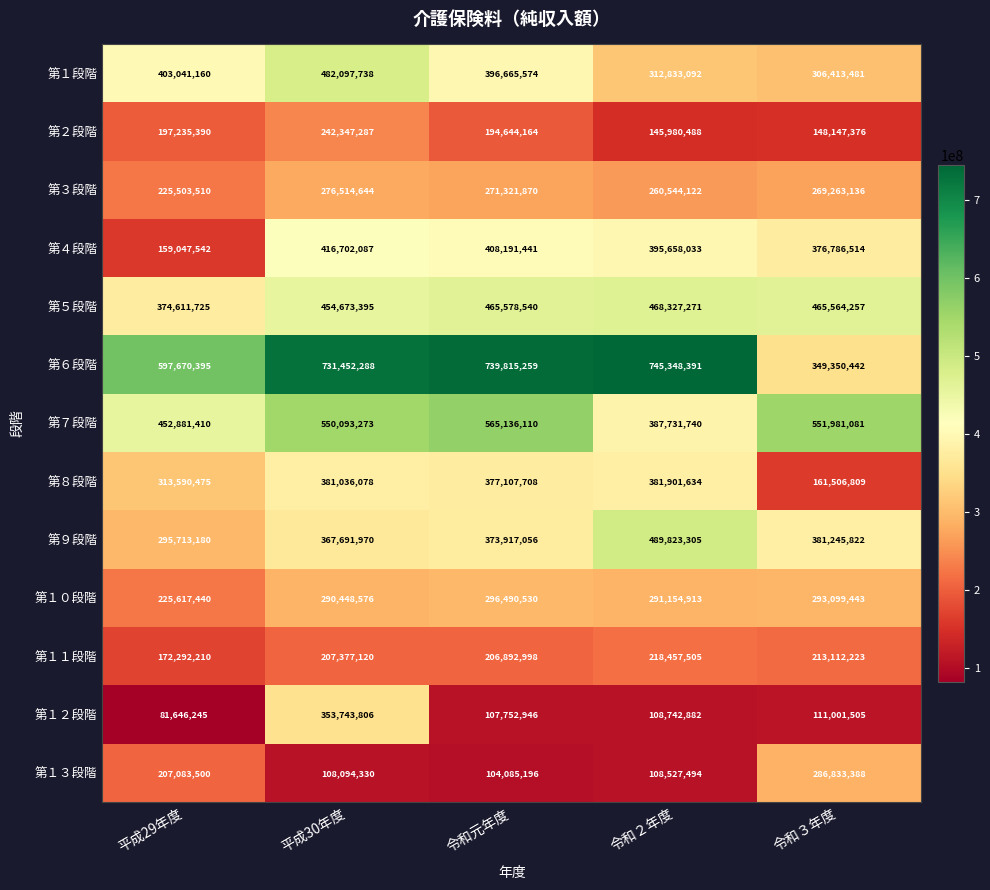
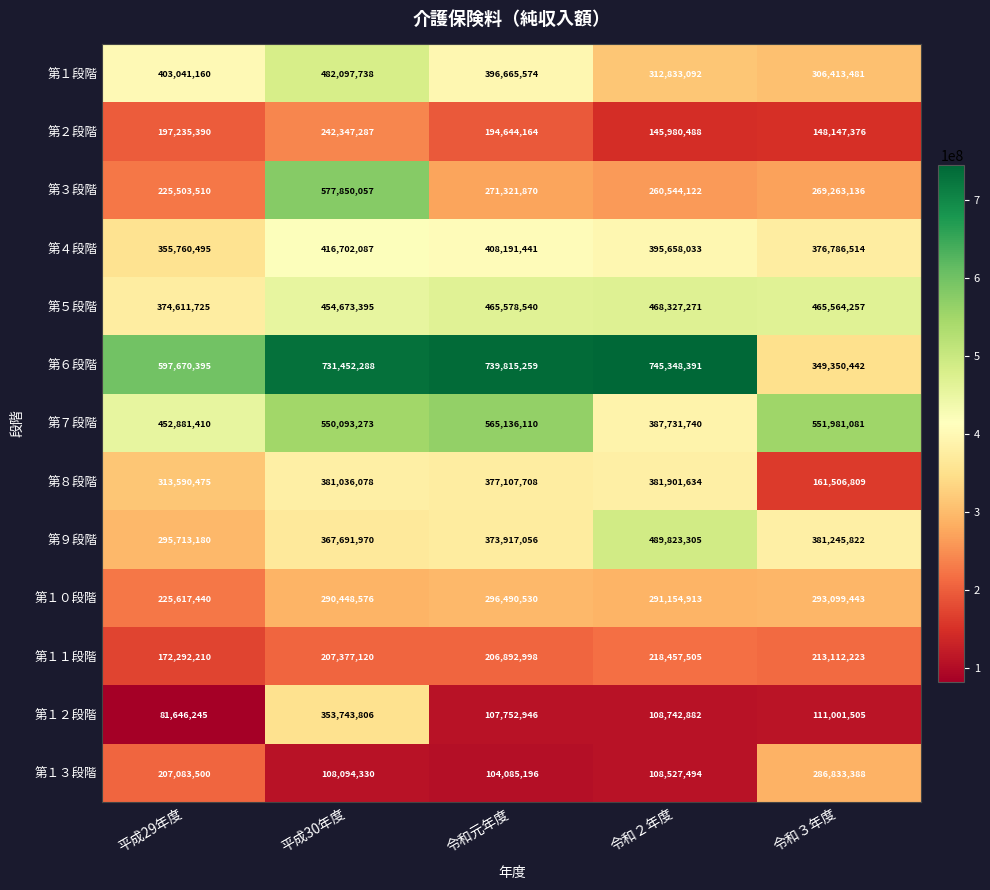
第３段階, 平成30年度: 276,514,644 -> 577,850,057
第４段階, 平成29年度: 159,047,542 -> 355,760,495
